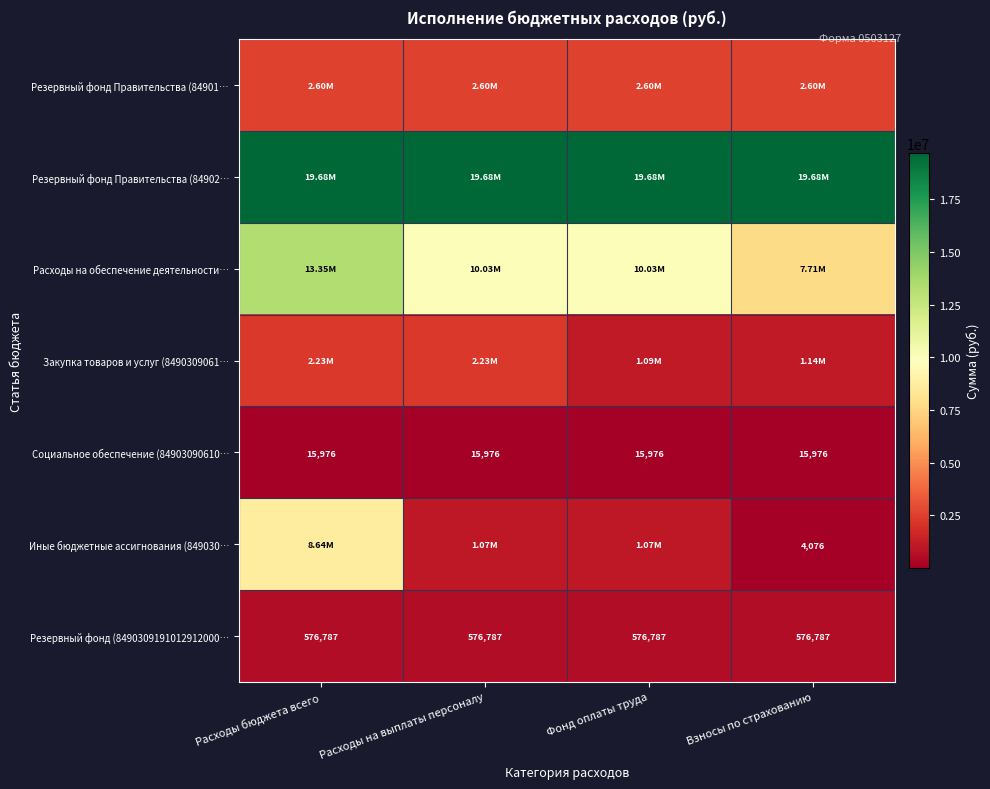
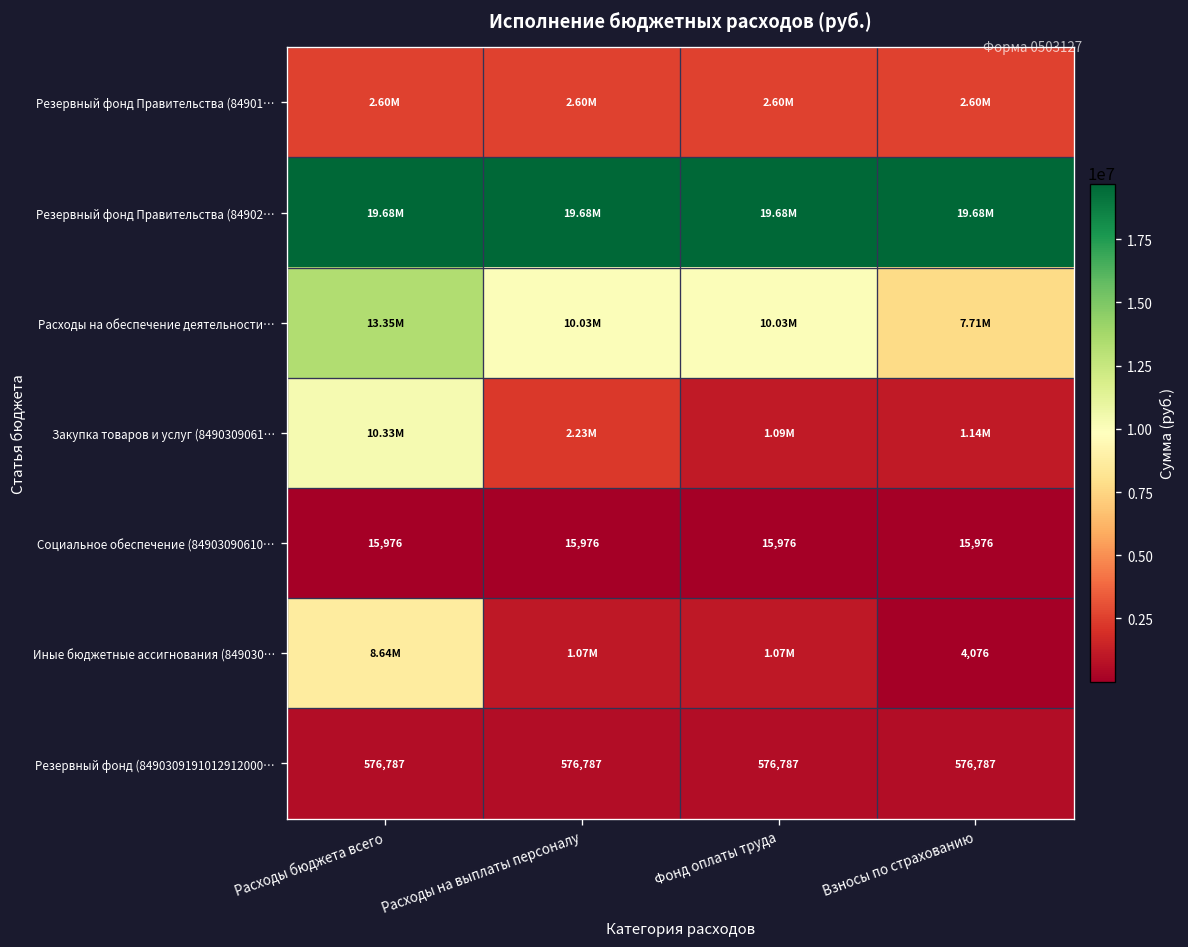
Закупка товаров и услуг (8490309061…, Расходы бюджета всего: 2.23M -> 10.33M
